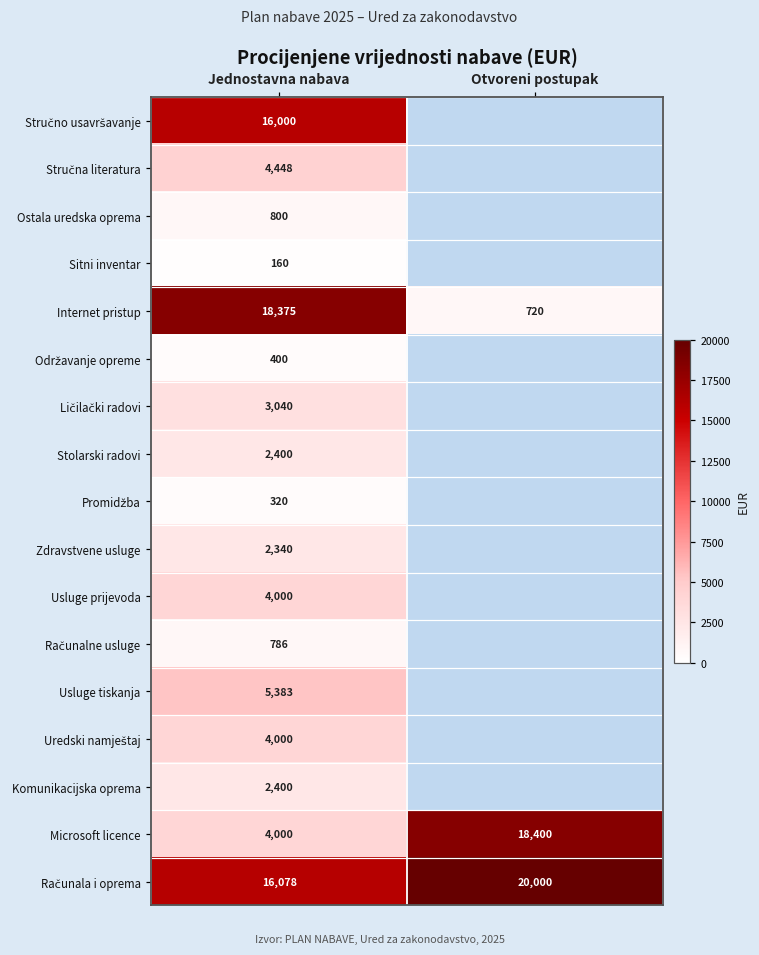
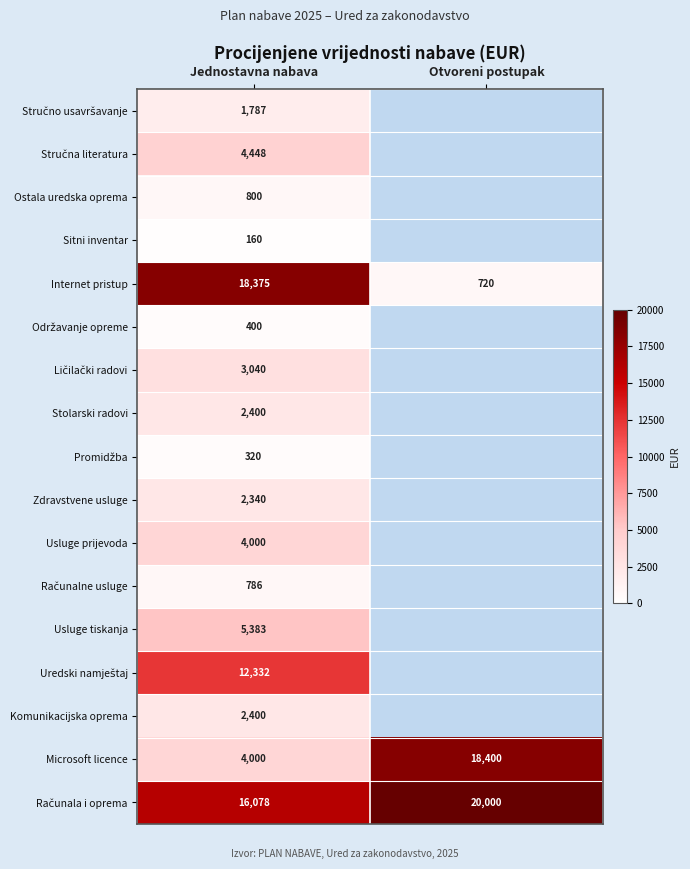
Stručno usavršavanje, Jednostavna nabava: 16,000 -> 1,787
Uredski namještaj, Jednostavna nabava: 4,000 -> 12,332
